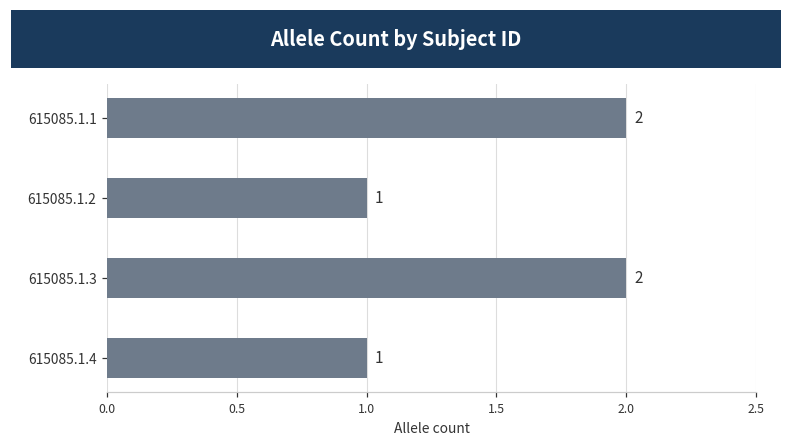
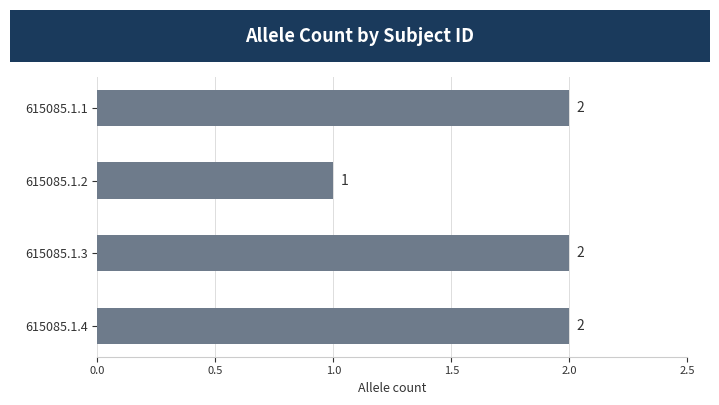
615085.1.4: 1 -> 2
